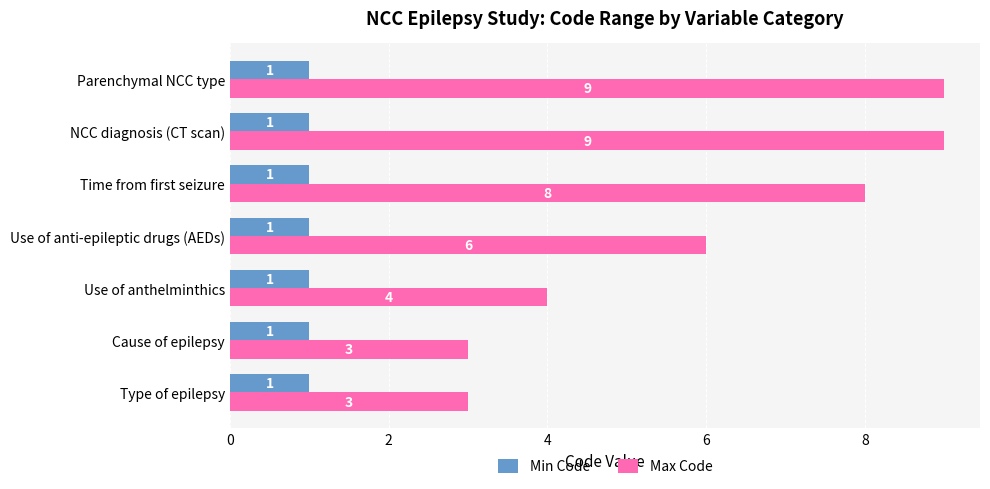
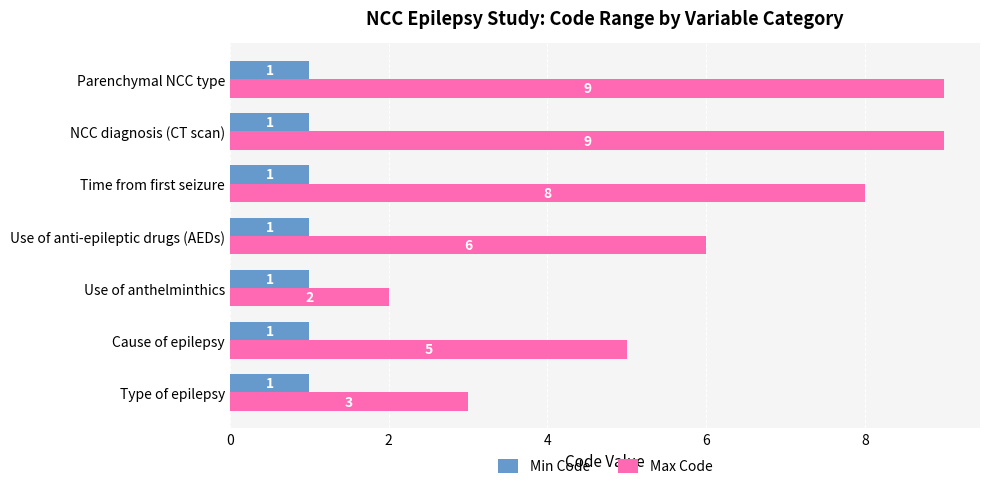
Max Code, Use of anthelminthics: 4 -> 2
Max Code, Cause of epilepsy: 3 -> 5
